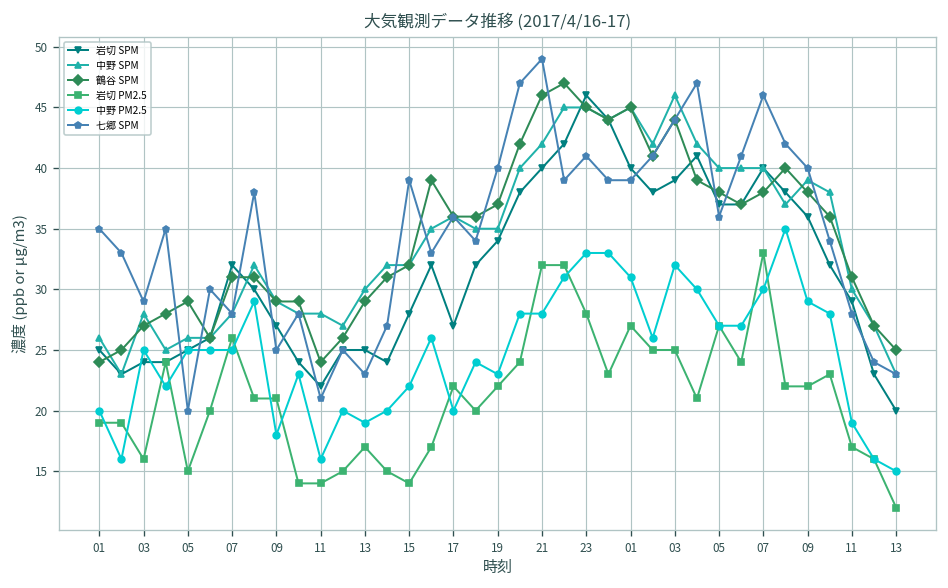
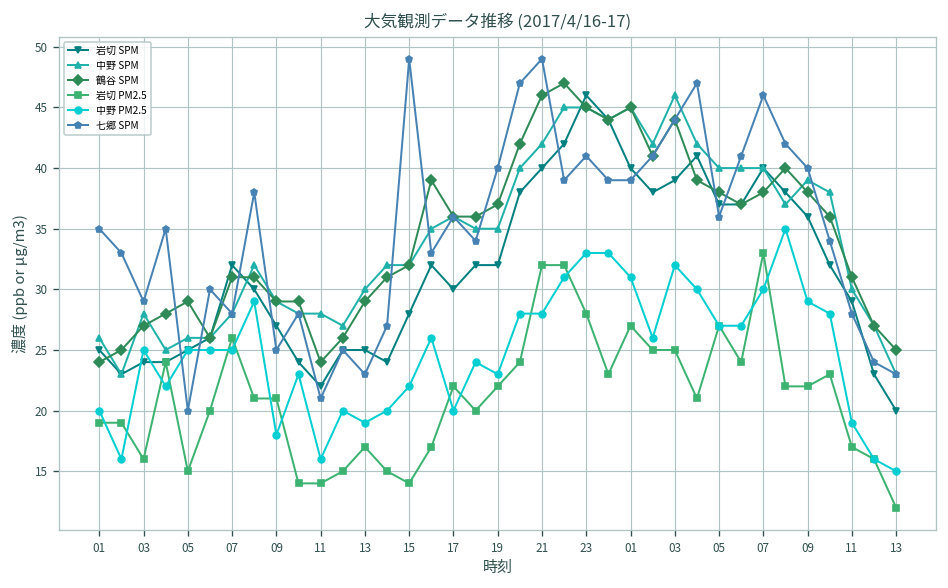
七郷 SPM, 15: 39 -> 49
岩切 SPM, 17: 27 -> 30
岩切 SPM, 19: 34 -> 32
